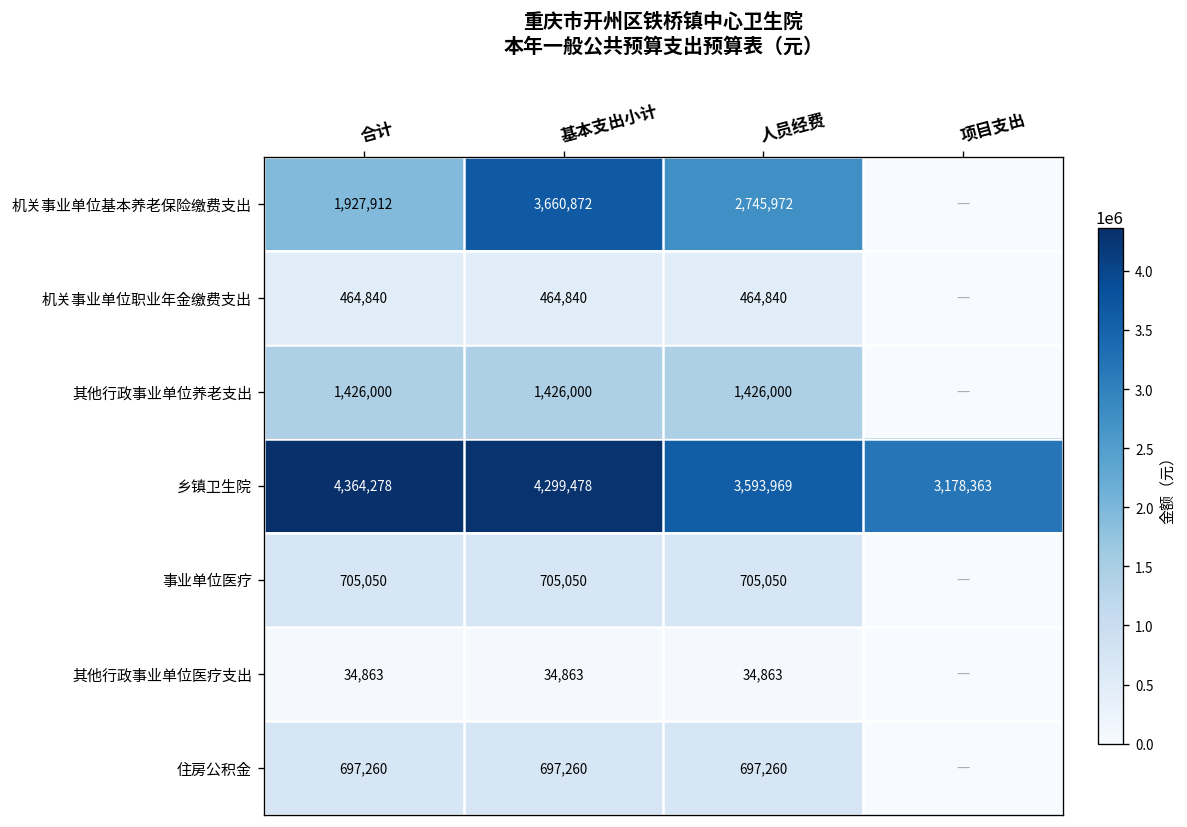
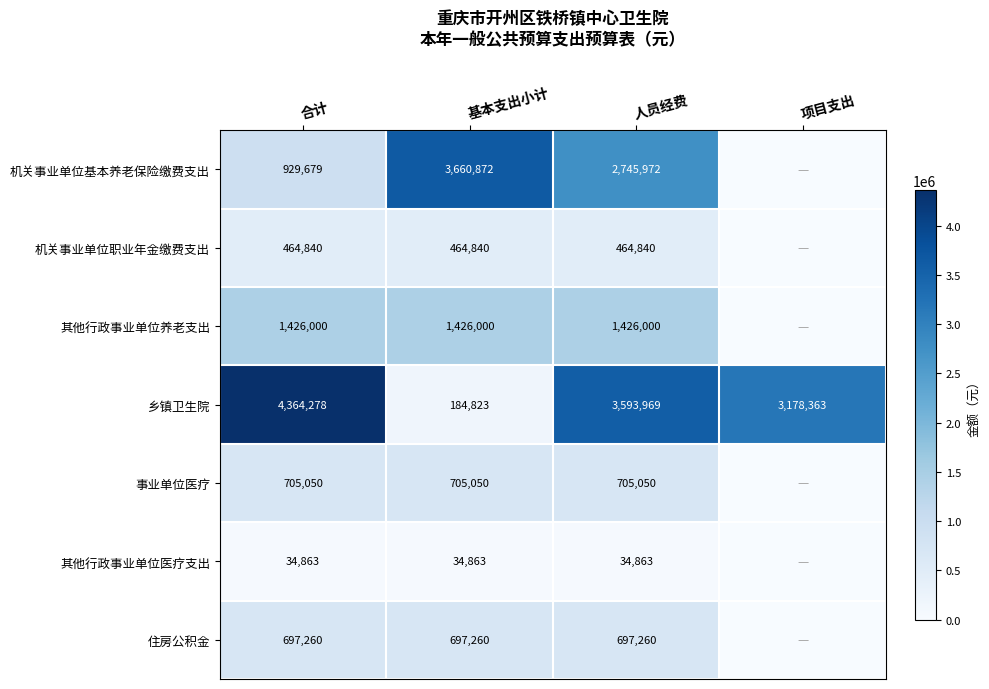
机关事业单位基本养老保险缴费支出, 合计: 1,927,912 -> 929,679
乡镇卫生院, 基本支出小计: 4,299,478 -> 184,823
